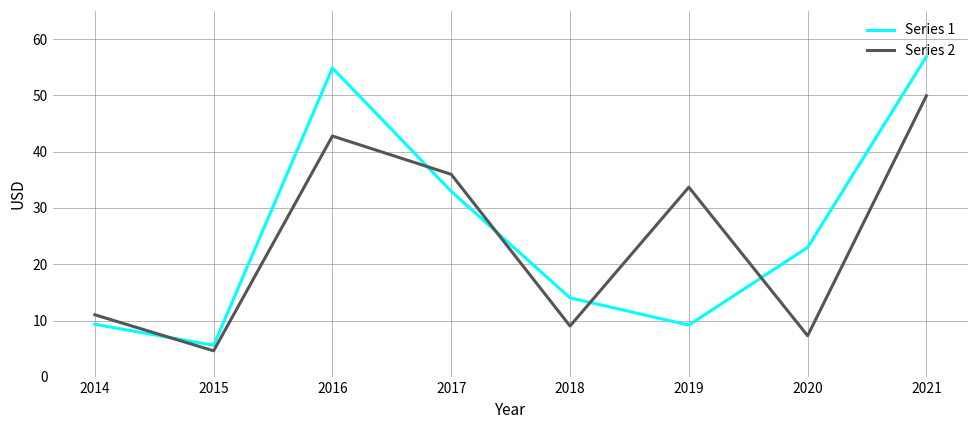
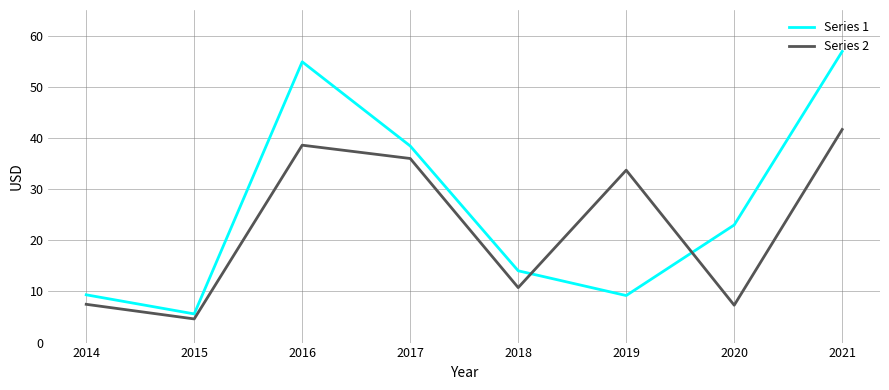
Series 2, 2014: 11 -> 7
Series 2, 2016: 43 -> 39
Series 1, 2017: 33 -> 38
Series 2, 2018: 9 -> 11
Series 2, 2021: 50 -> 42
